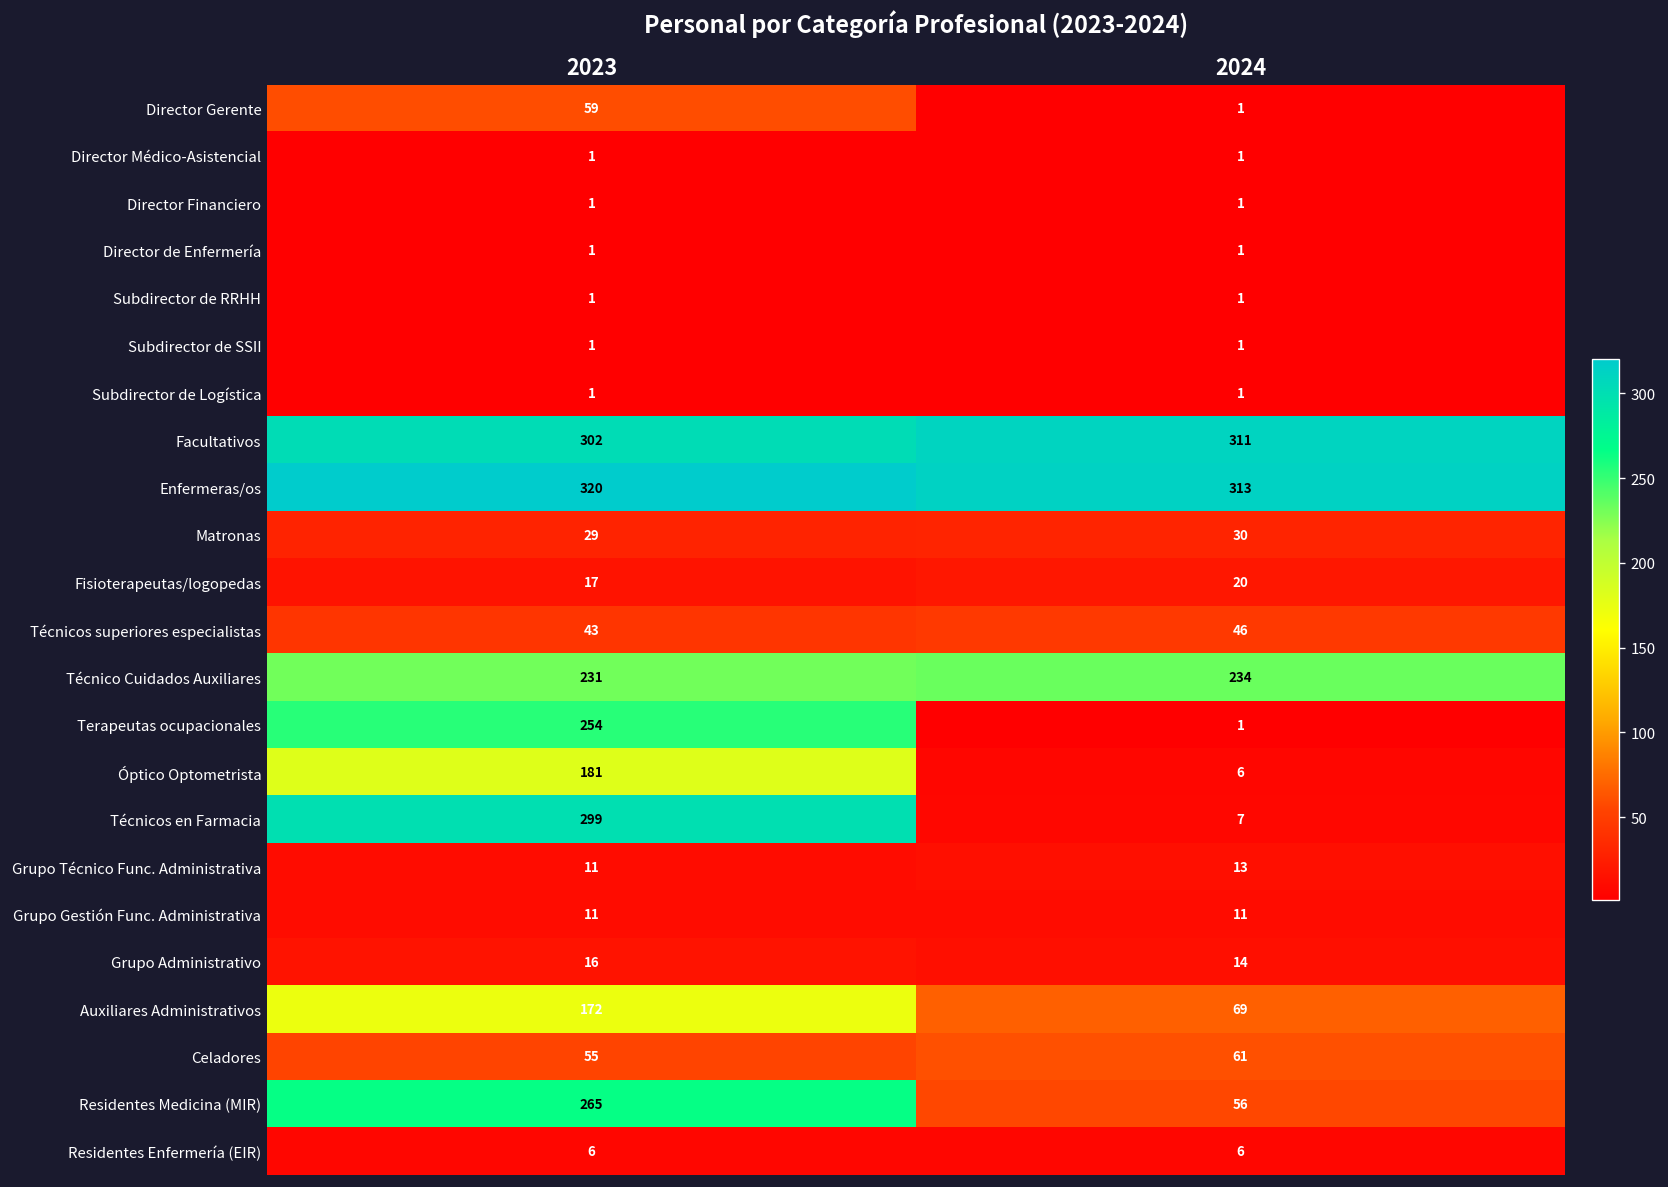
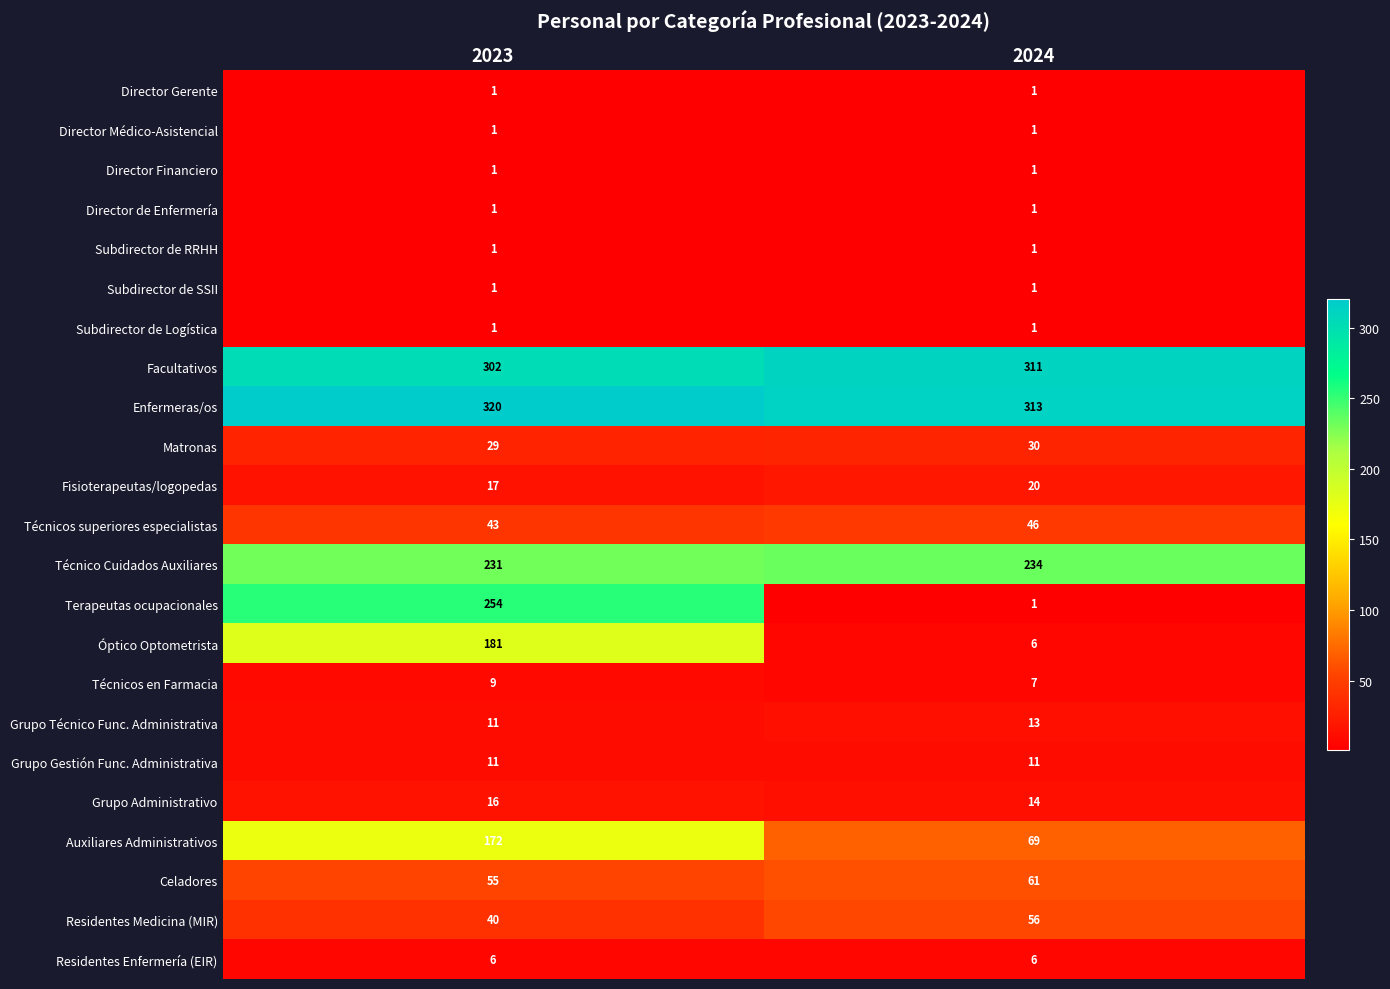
Director Gerente, 2023: 59 -> 1
Técnicos en Farmacia, 2023: 299 -> 9
Residentes Medicina (MIR), 2023: 265 -> 40
